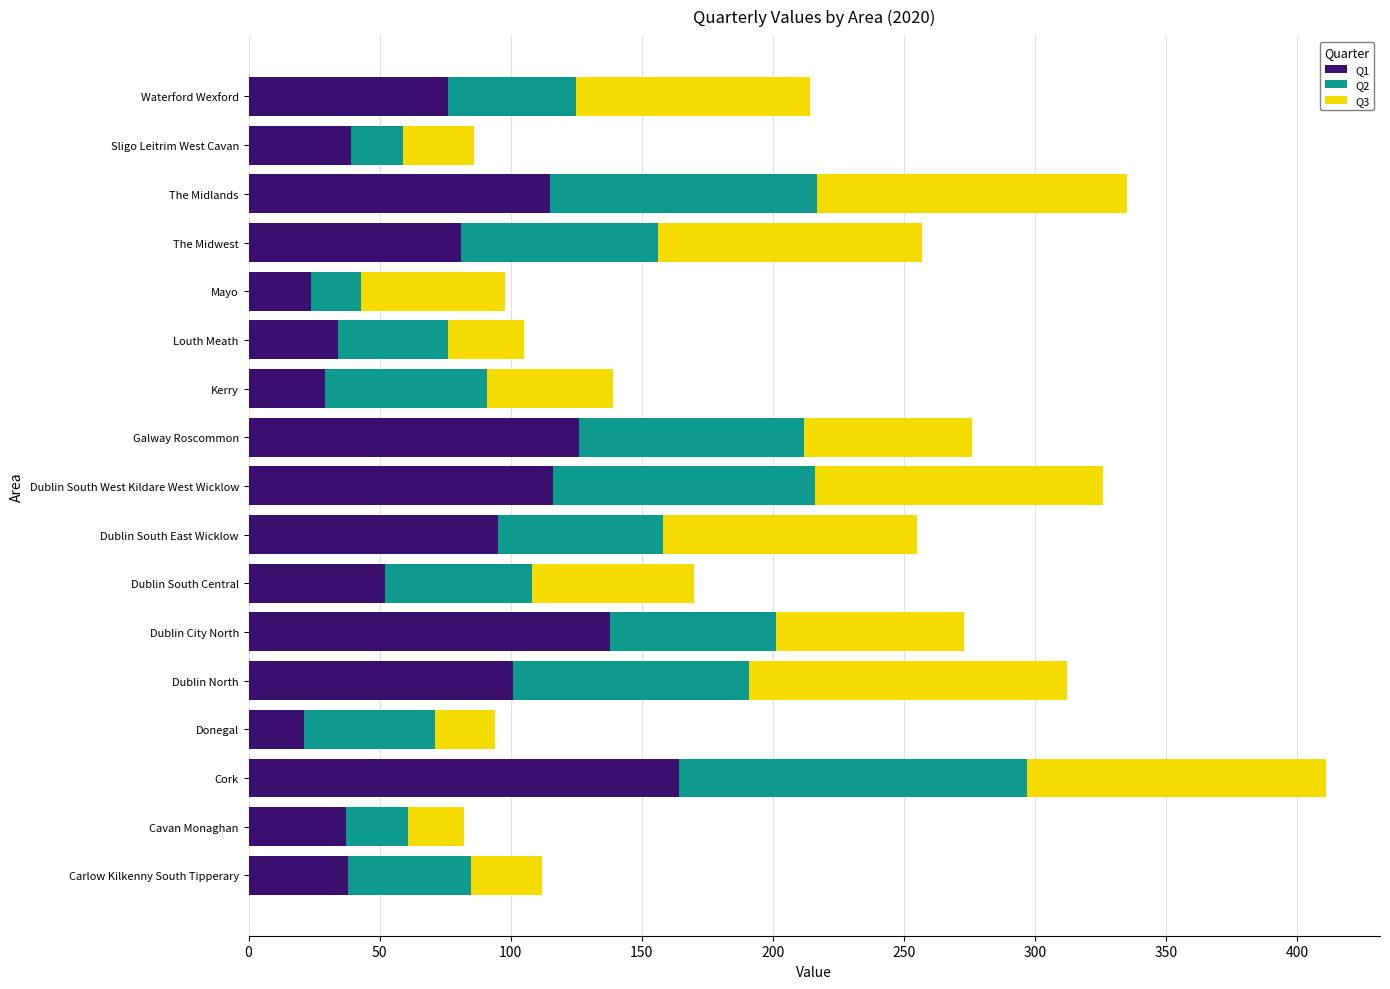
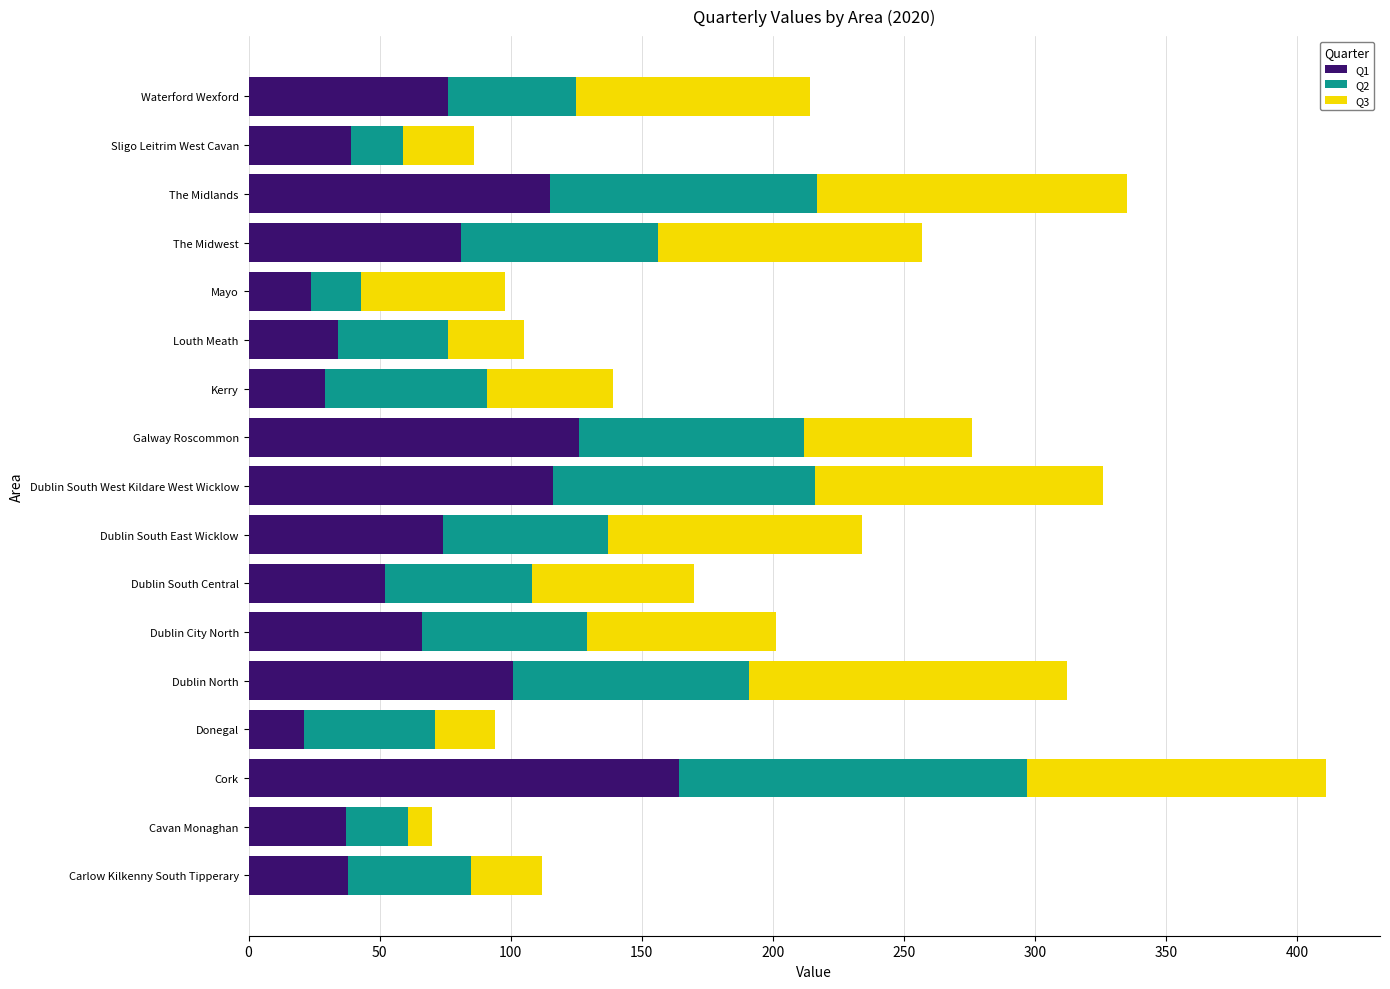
Q1, Dublin South East Wicklow: 95 -> 74
Q1, Dublin City North: 138 -> 66
Q3, Cavan Monaghan: 21 -> 9
